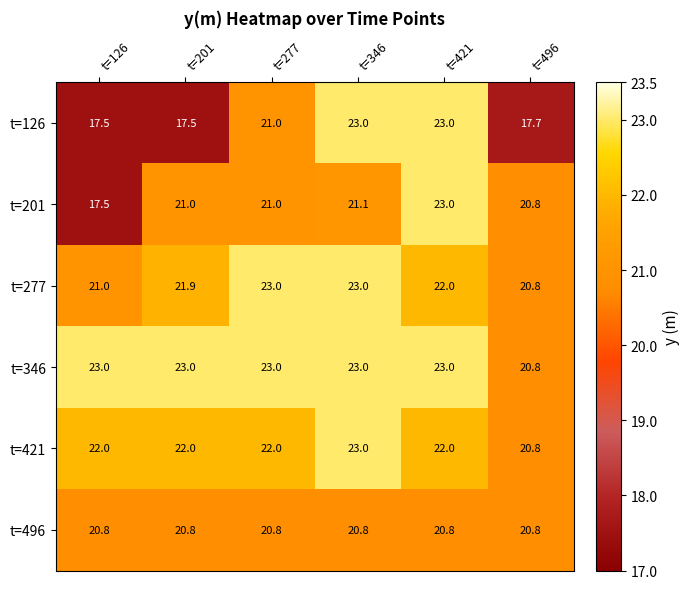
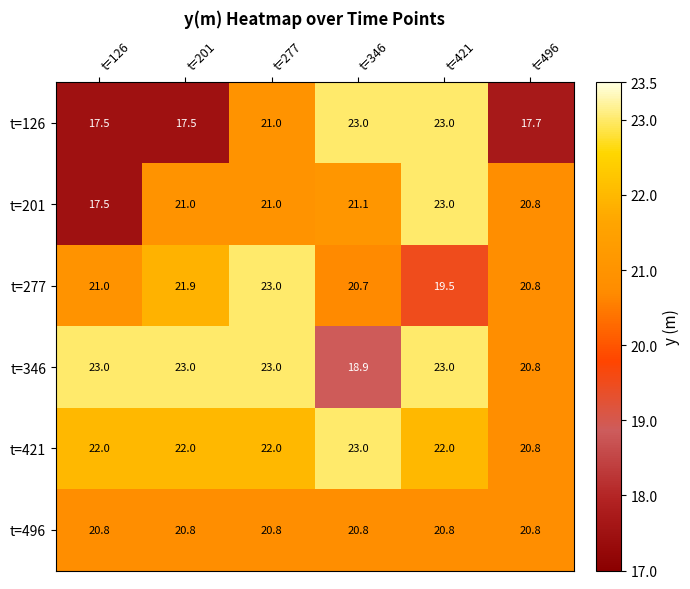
t=277, t=346: 23.0 -> 20.7
t=277, t=421: 22.0 -> 19.5
t=346, t=346: 23.0 -> 18.9
